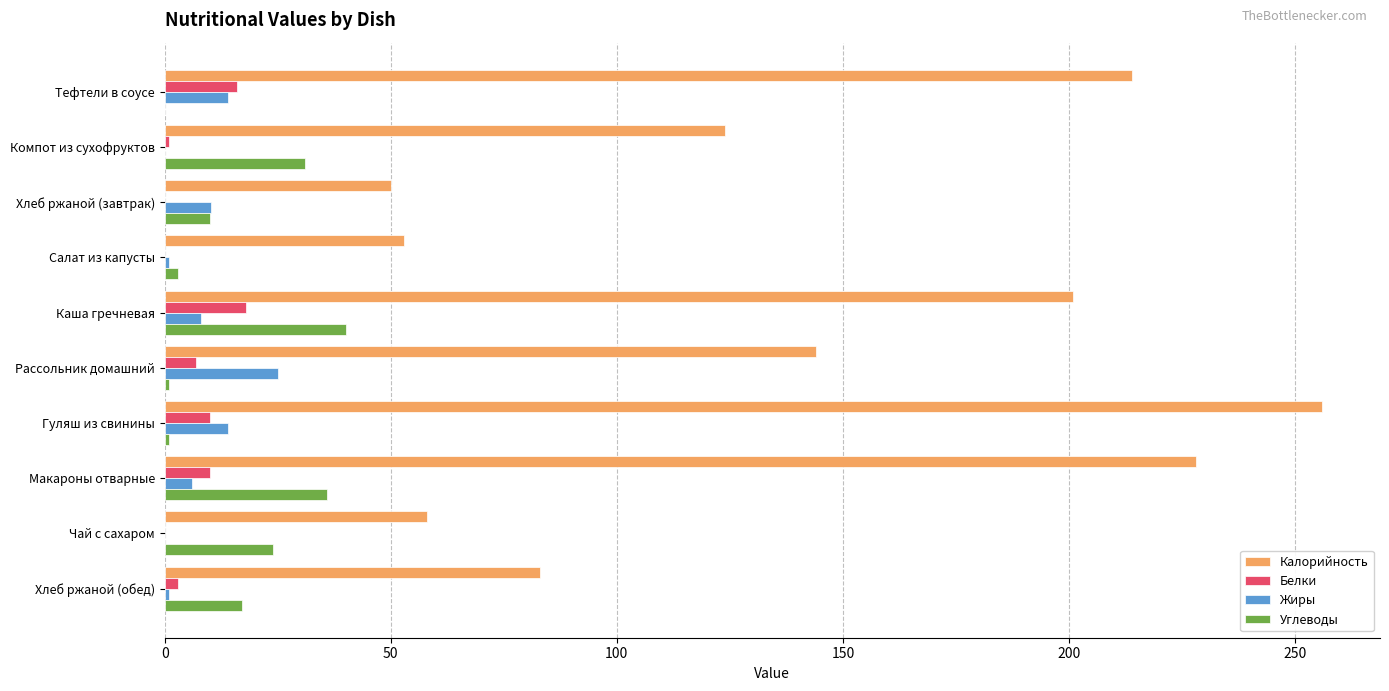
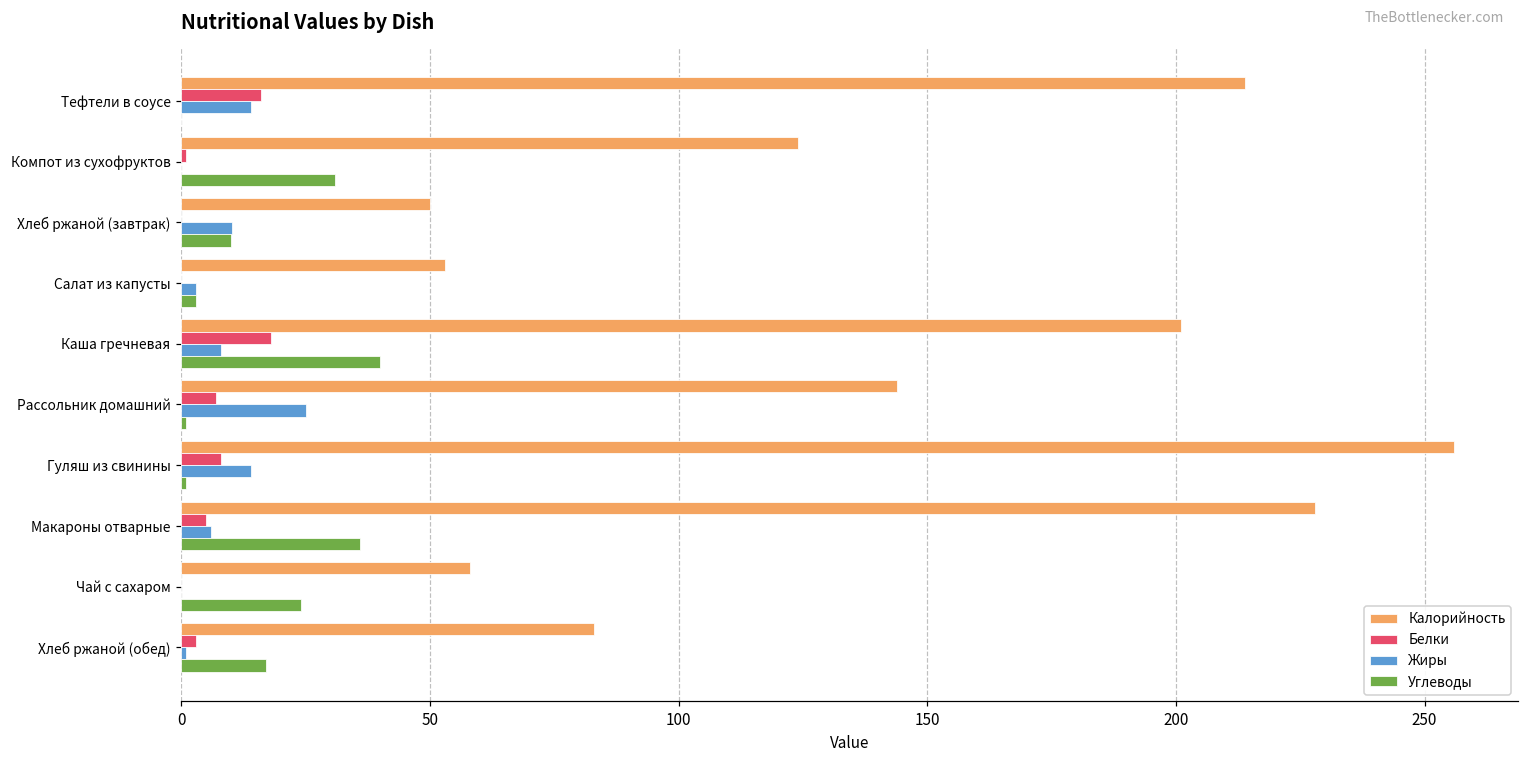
Жиры, Салат из капусты: 1 -> 3
Белки, Гуляш из свинины: 10 -> 8
Белки, Макароны отварные: 10 -> 5
